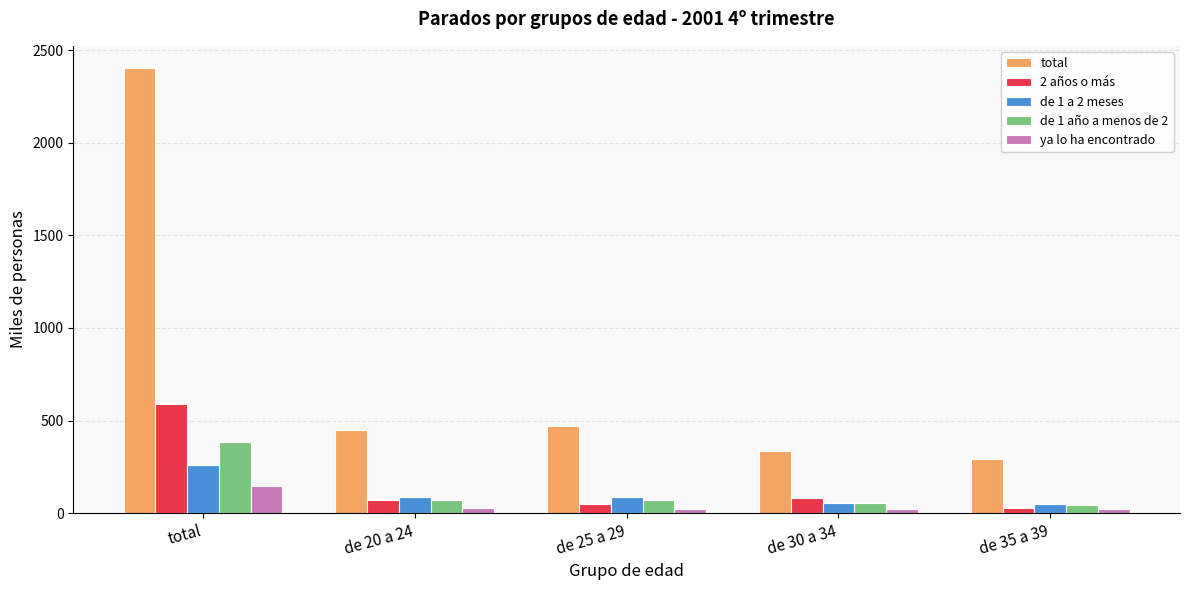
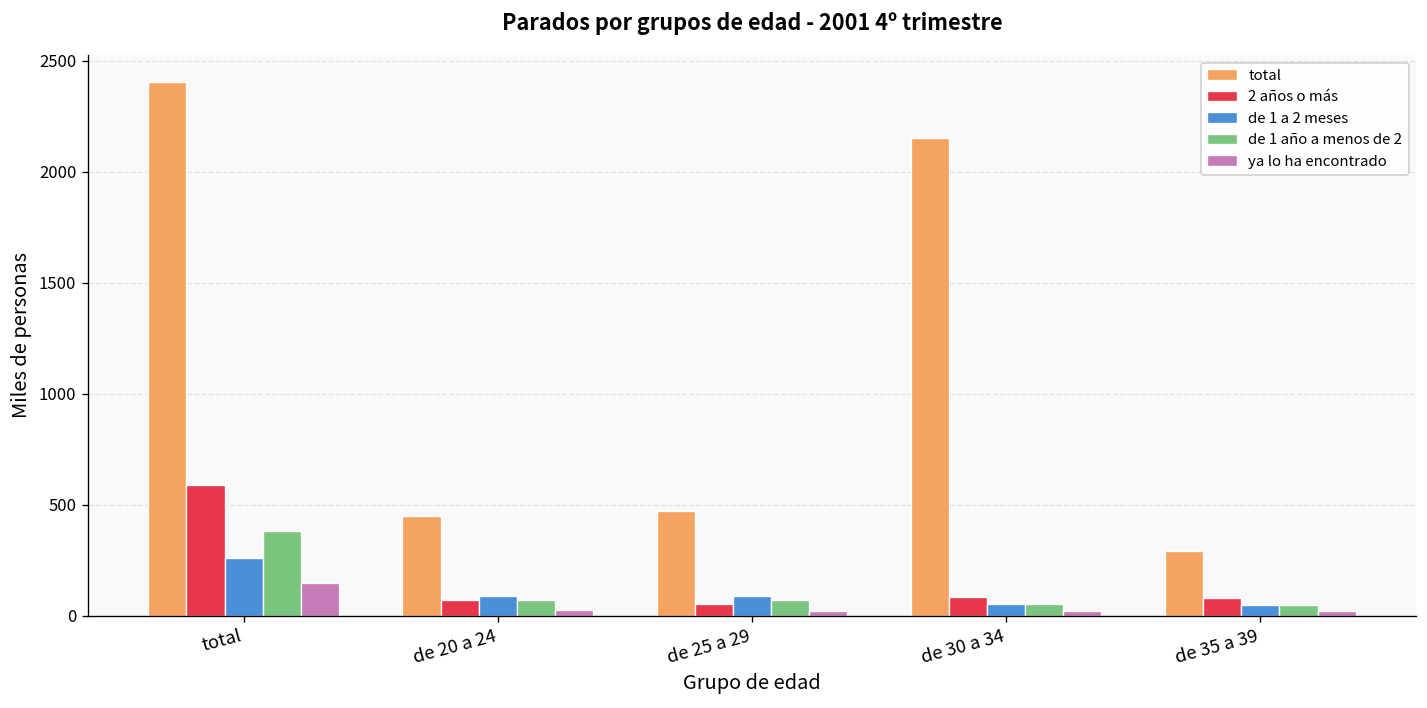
total, de 30 a 34: 340 -> 2150
2 años o más, de 35 a 39: 30 -> 80
